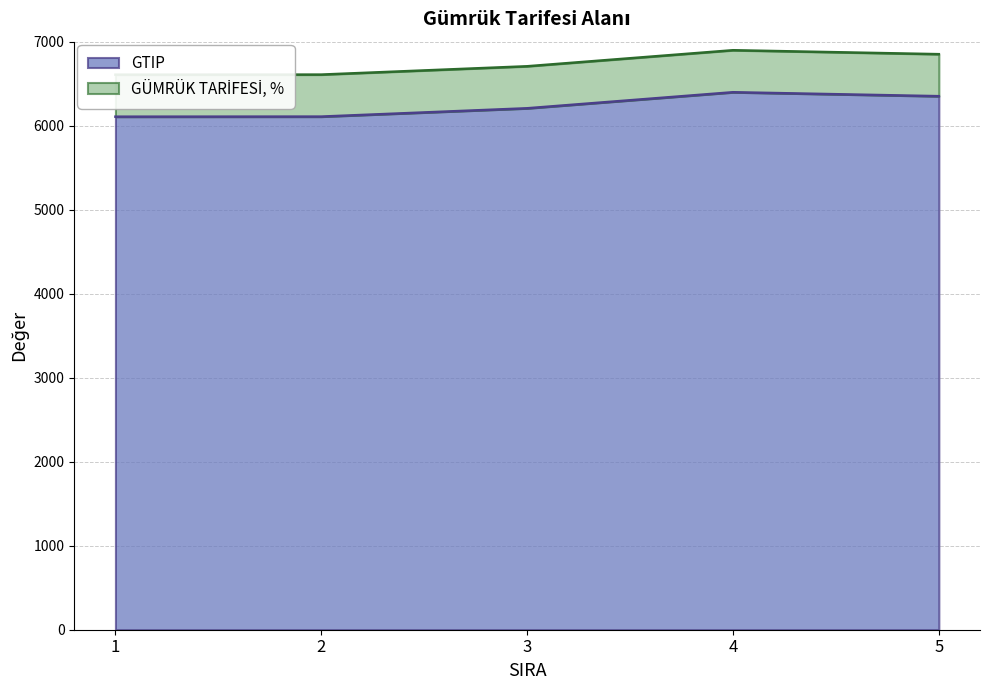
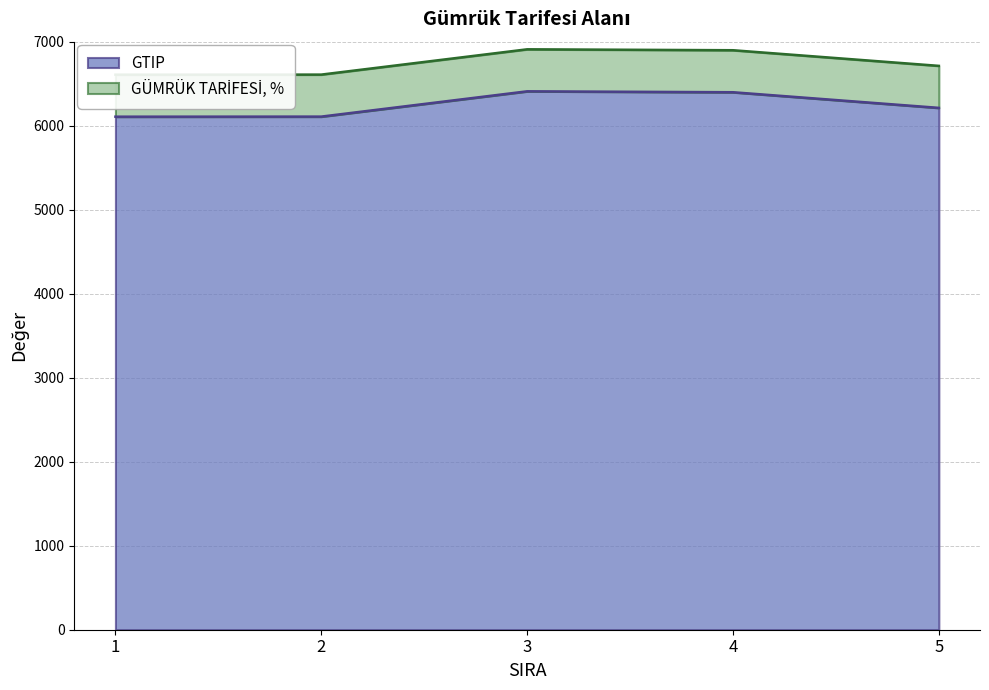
GTIP, 3: 6200 -> 6400
GTIP, 5: 6400 -> 6200
